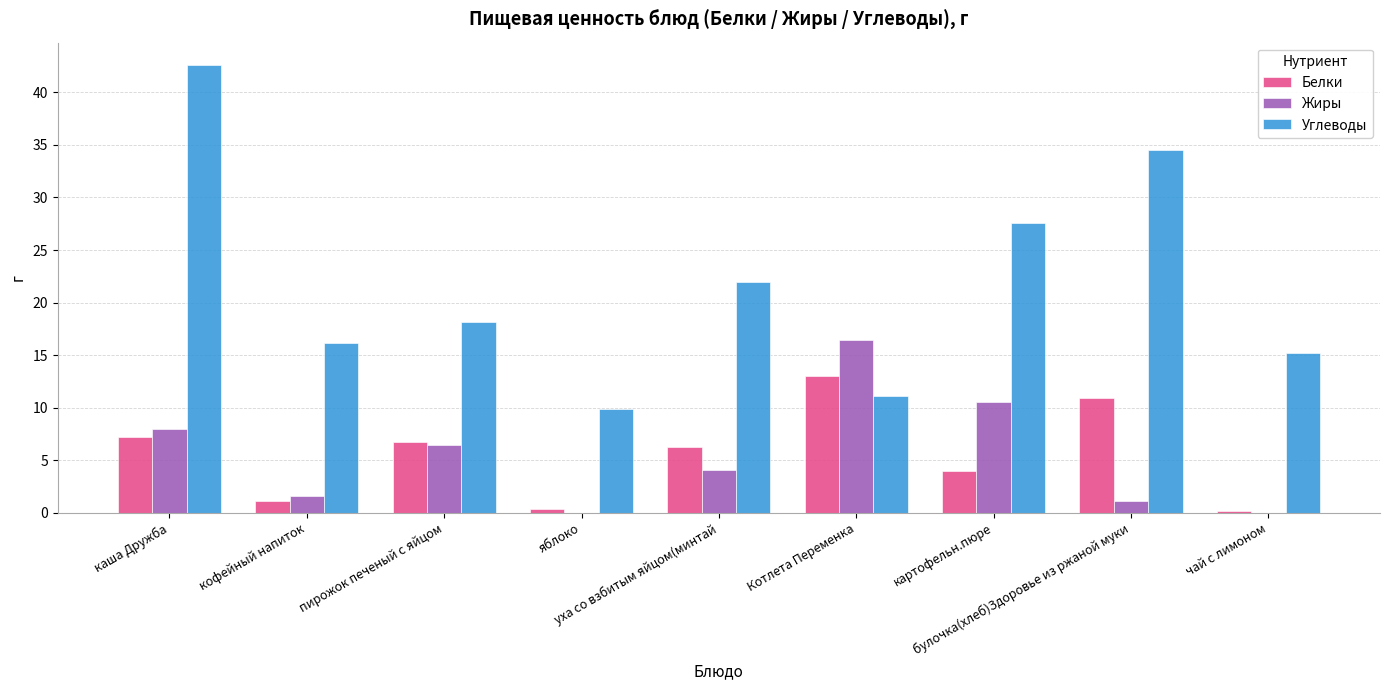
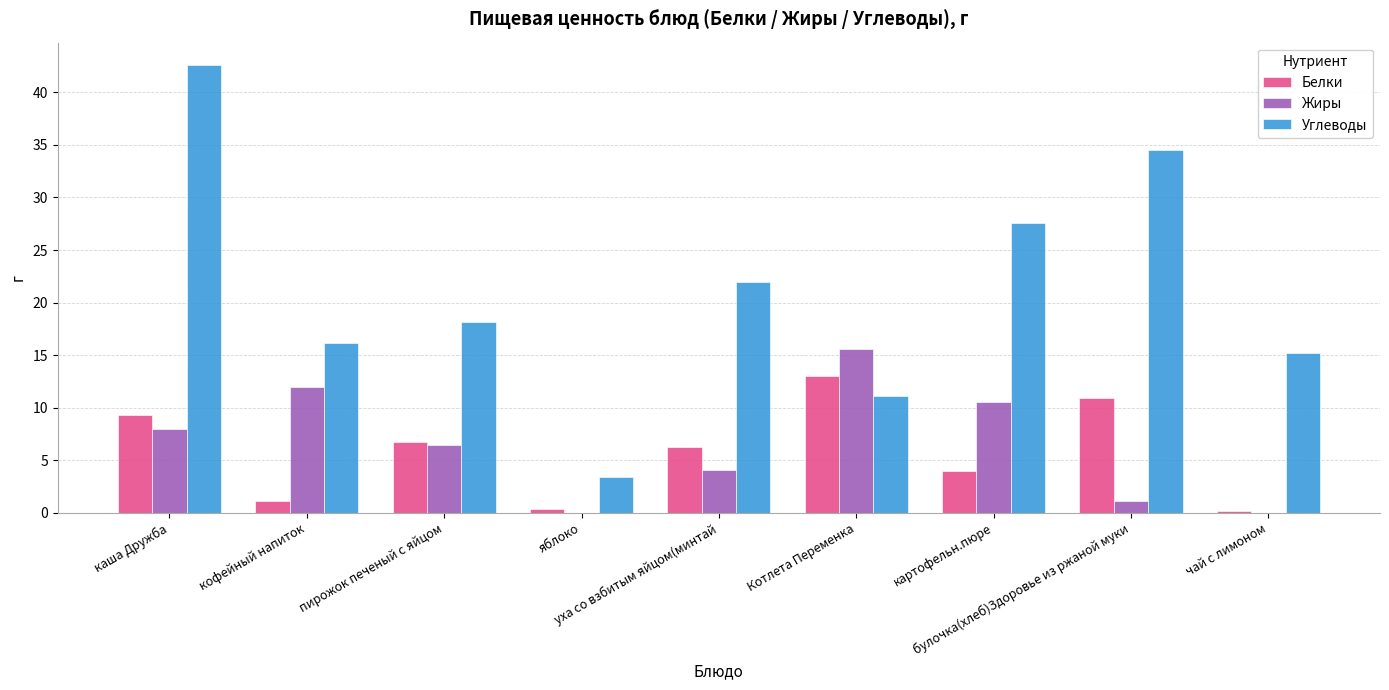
Белки, каша Дружба: 7.2 -> 9.3
Жиры, кофейный напиток: 1.6 -> 12.0
Углеводы, яблоко: 9.9 -> 3.4
Жиры, Котлета Переменка: 16.4 -> 15.6
